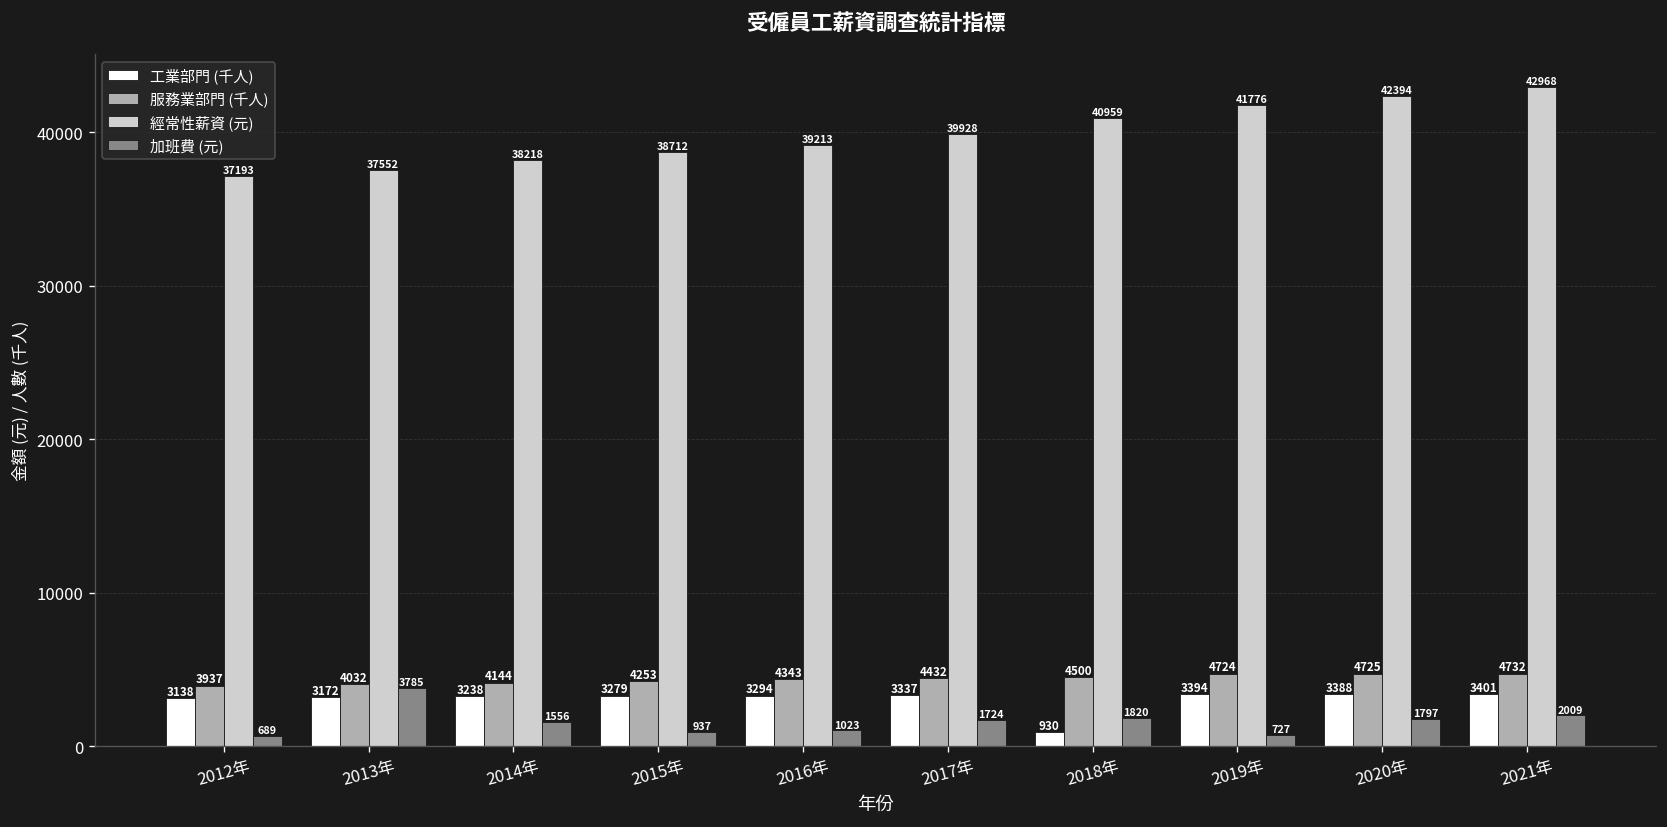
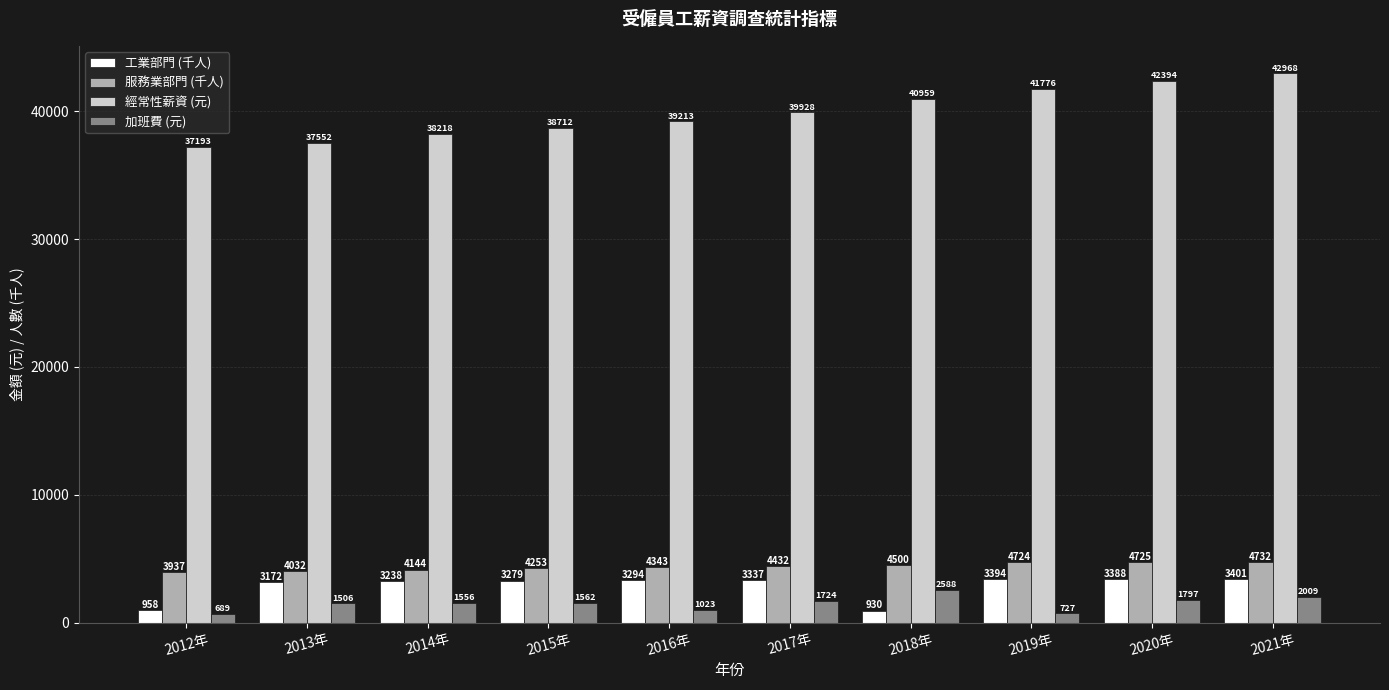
工業部門 (千人), 2012年: 3138 -> 958
加班費 (元), 2013年: 3785 -> 1506
加班費 (元), 2015年: 937 -> 1562
加班費 (元), 2018年: 1820 -> 2588
